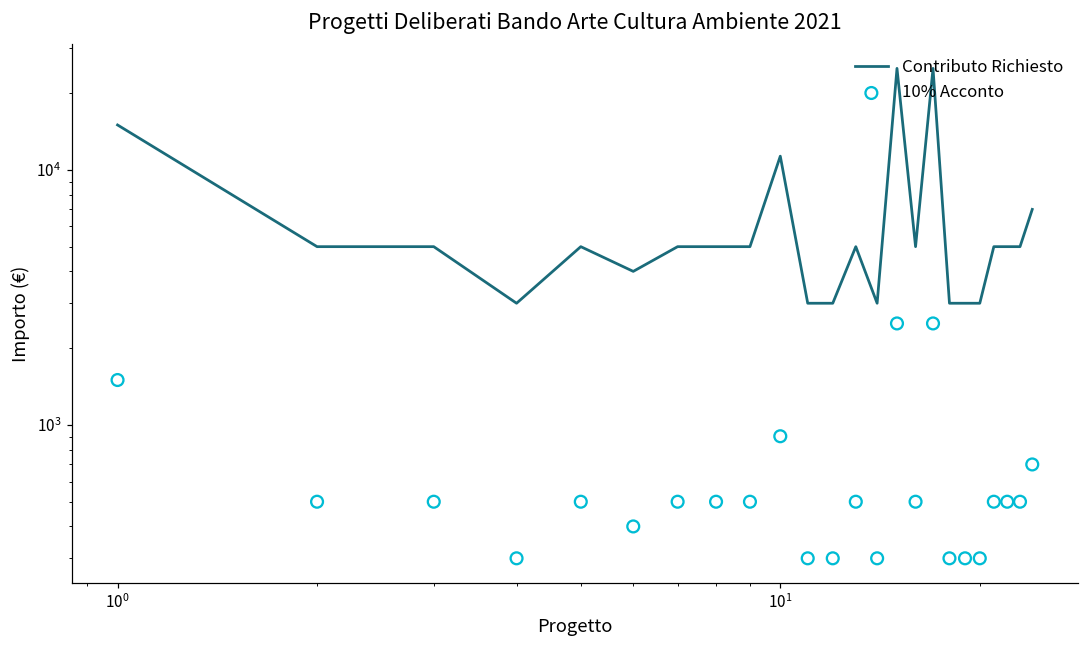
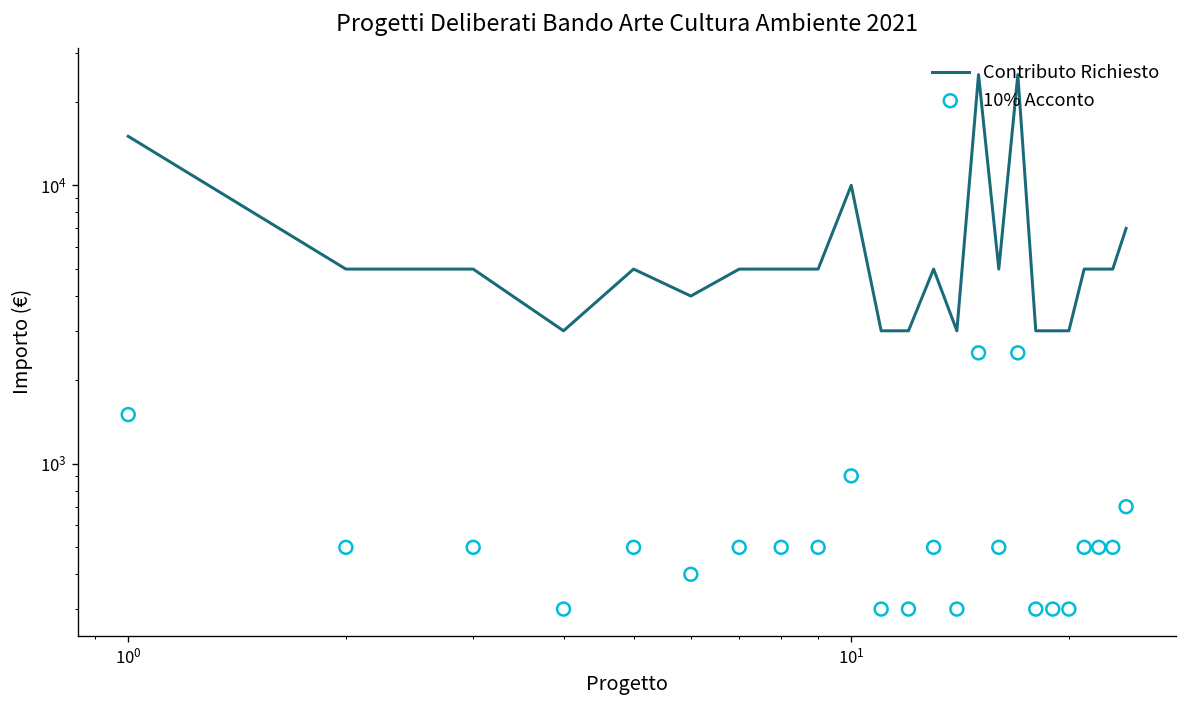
Contributo Richiesto, 10^1: 11000 -> 10000
